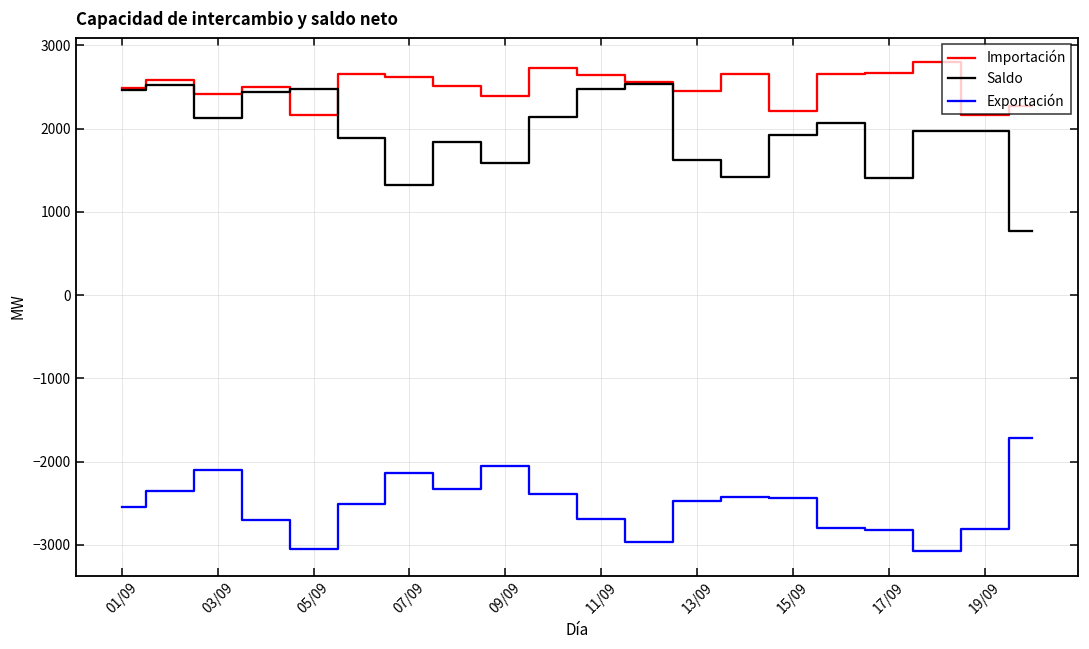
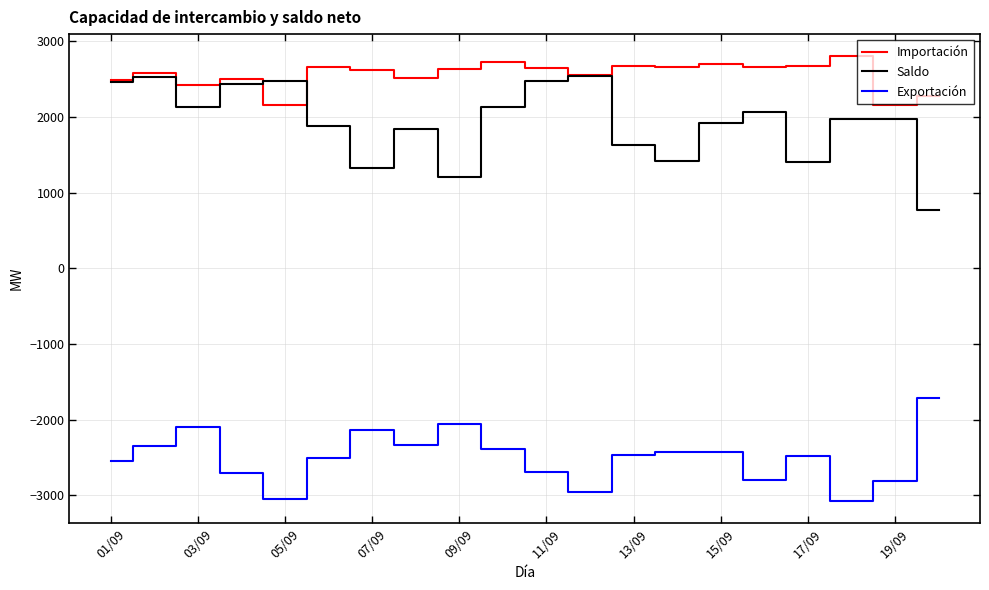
Importación, 09/09: 2400 -> 2600
Saldo, 09/09: 1600 -> 1200
Importación, 13/09: 2500 -> 2700
Importación, 15/09: 2200 -> 2700
Exportación, 17/09: -2800 -> -2500
